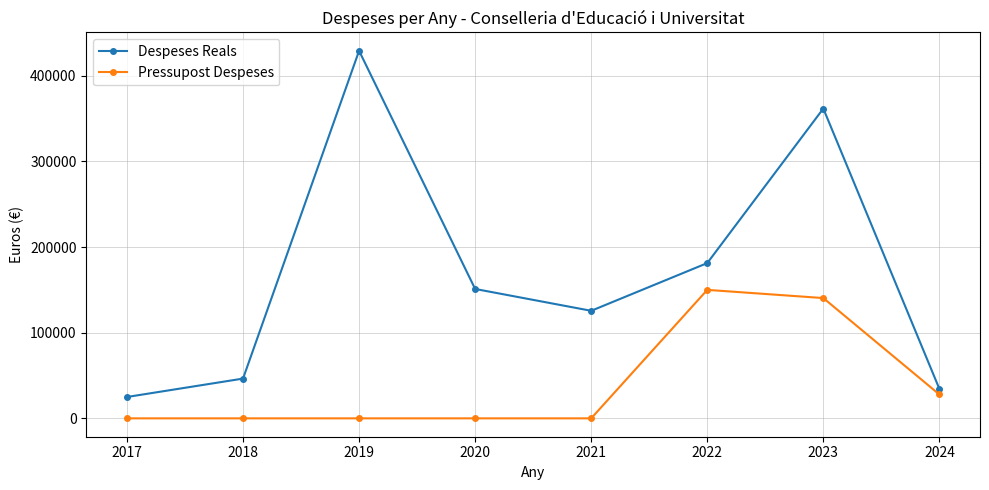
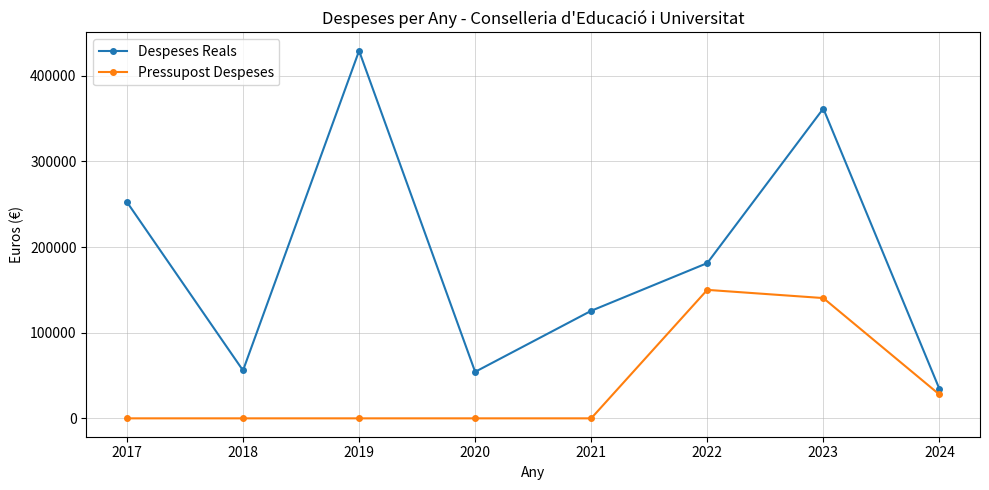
Despeses Reals, 2017: 20000 -> 250000
Despeses Reals, 2018: 50000 -> 60000
Despeses Reals, 2020: 150000 -> 50000
